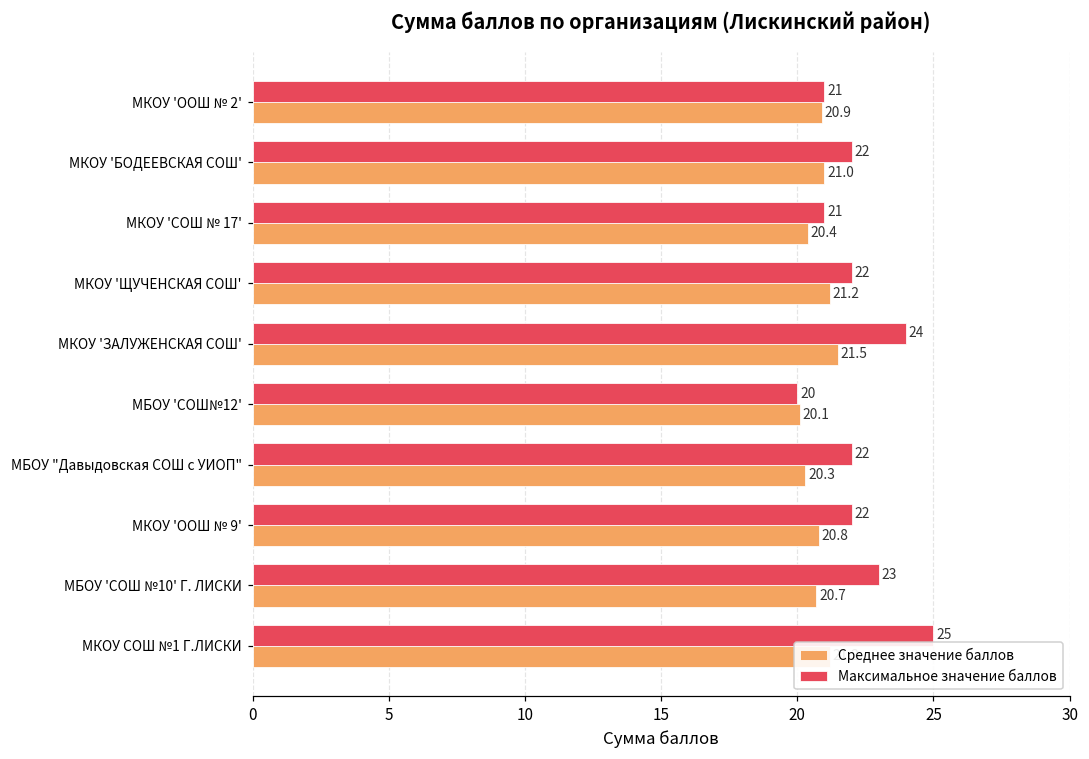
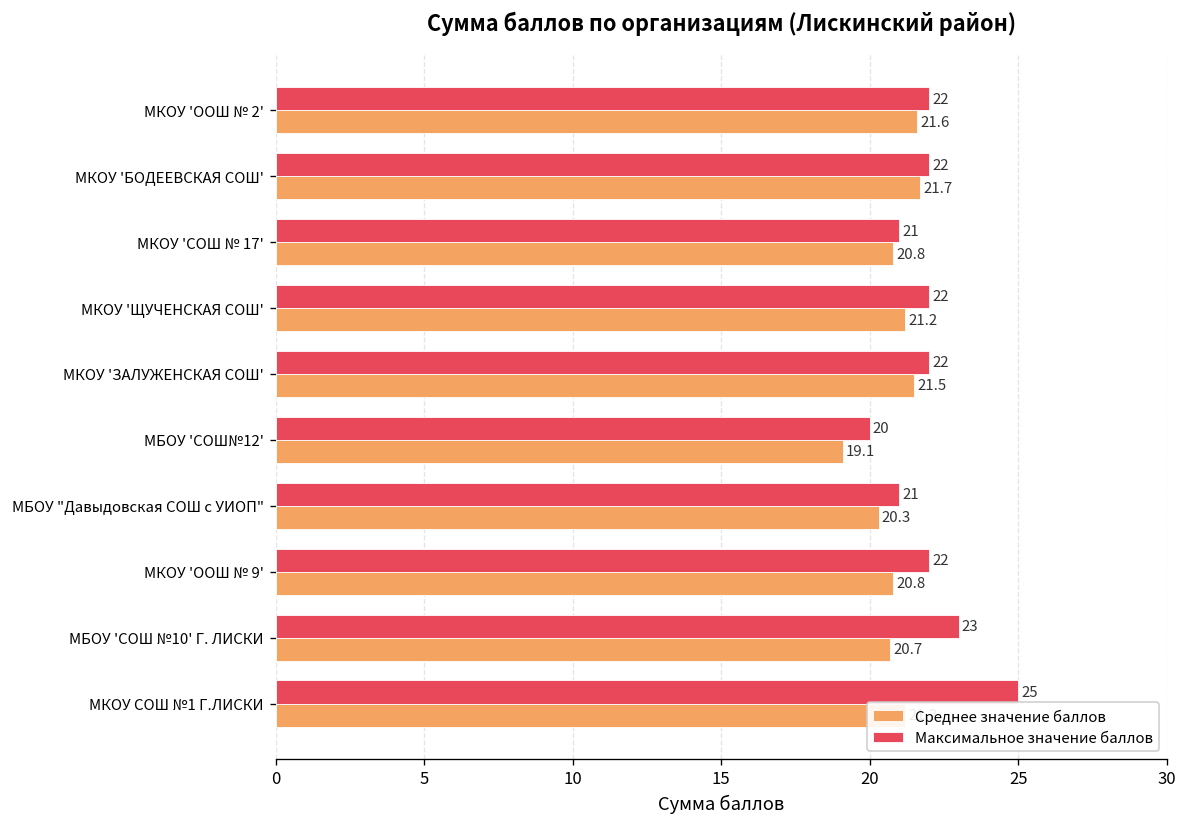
Максимальное значение баллов, МКОУ 'ООШ № 2': 21 -> 22
Среднее значение баллов, МКОУ 'ООШ № 2': 20.9 -> 21.6
Среднее значение баллов, МКОУ 'БОДЕЕВСКАЯ СОШ': 21.0 -> 21.7
Среднее значение баллов, МКОУ 'СОШ № 17': 20.4 -> 20.8
Максимальное значение баллов, МКОУ 'ЗАЛУЖЕНСКАЯ СОШ': 24 -> 22
Среднее значение баллов, МБОУ 'СОШ№12': 20.1 -> 19.1
Максимальное значение баллов, МБОУ "Давыдовская СОШ с УИОП": 22 -> 21
